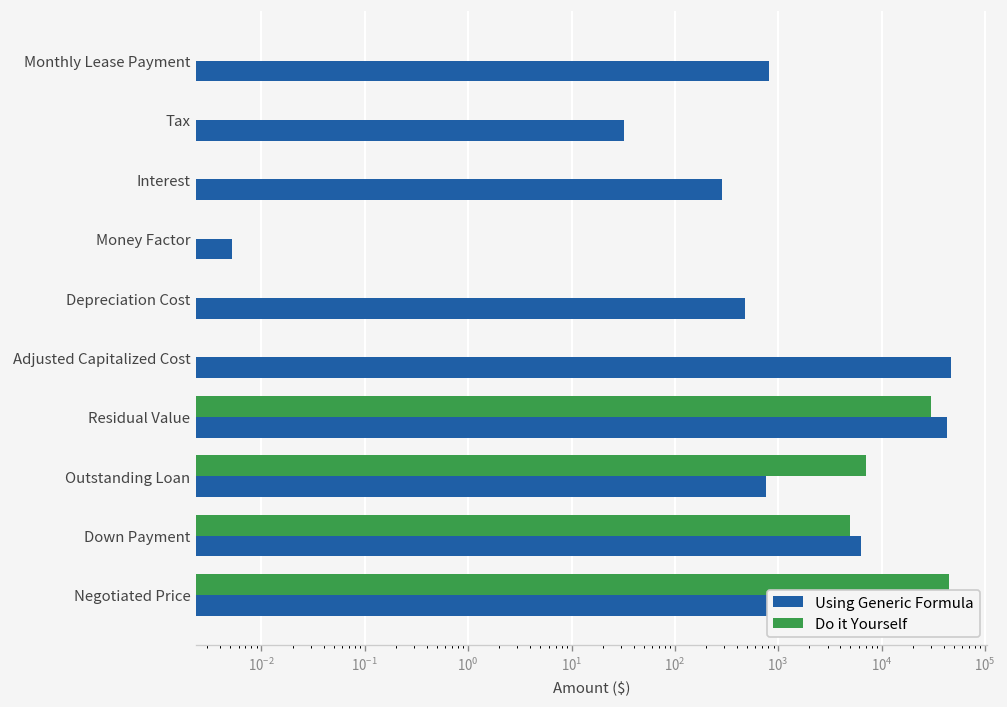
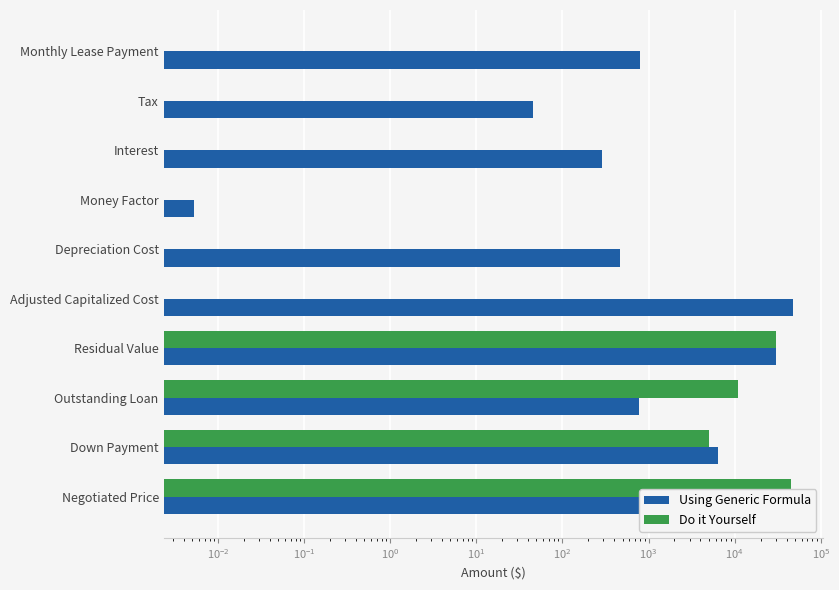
Using Generic Formula, Tax: 32 -> 50
Using Generic Formula, Residual Value: 40000 -> 30000
Do it Yourself, Outstanding Loan: 7000 -> 11000
